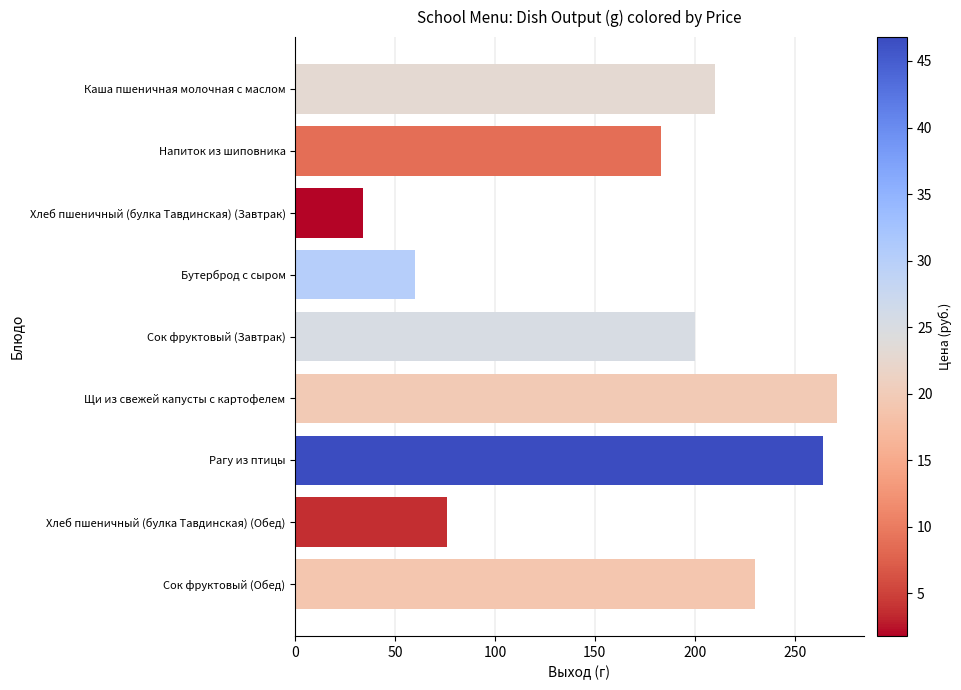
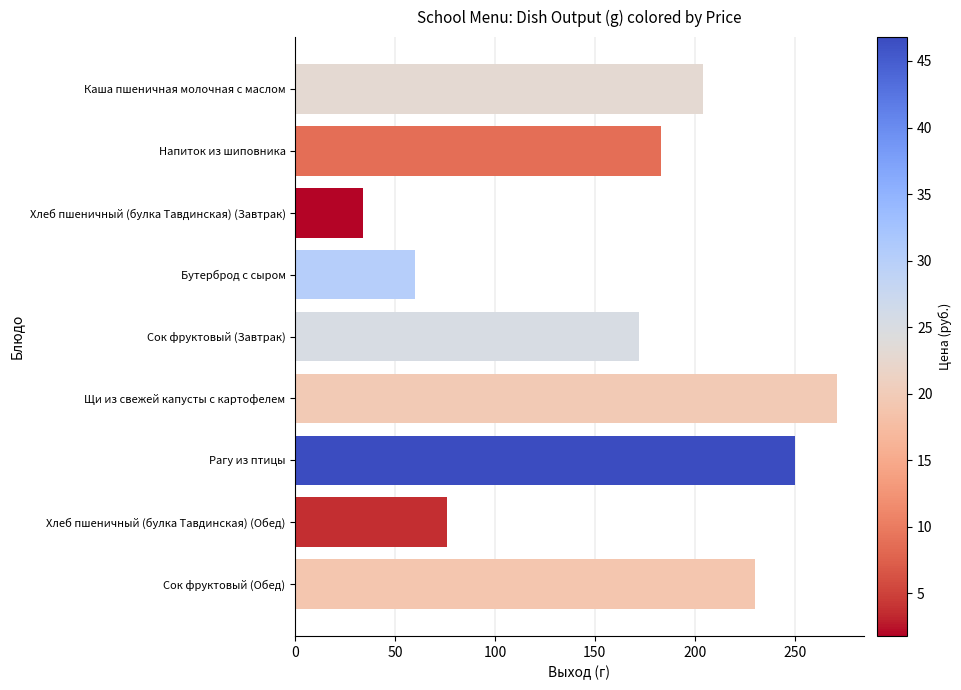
Каша пшеничная молочная с маслом: 210 -> 204
Сок фруктовый (Завтрак): 200 -> 172
Рагу из птицы: 264 -> 250
